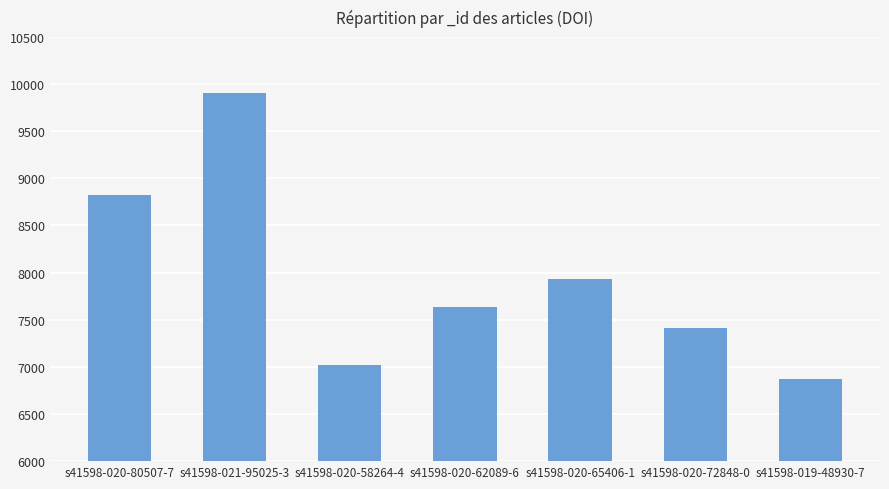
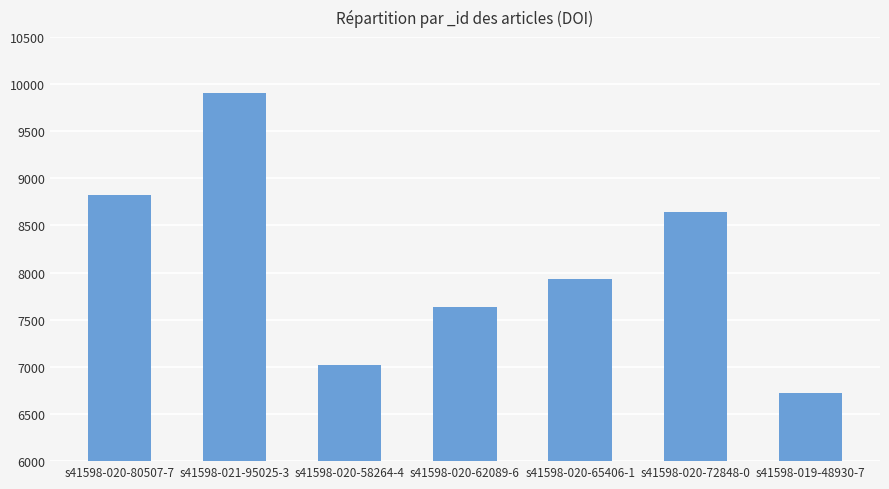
s41598-020-72848-0: 7400 -> 8600
s41598-019-48930-7: 6900 -> 6700
